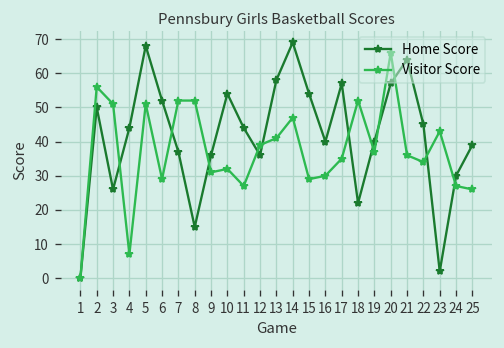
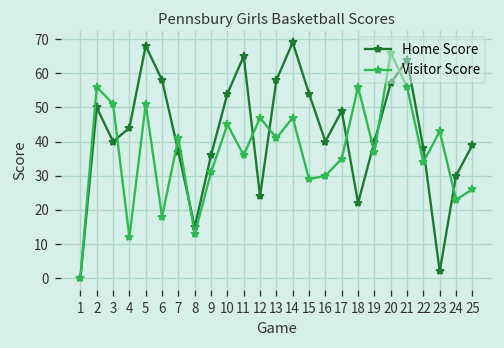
Home Score, 3: 26 -> 40
Visitor Score, 4: 7 -> 12
Home Score, 6: 52 -> 58
Visitor Score, 6: 29 -> 18
Visitor Score, 7: 52 -> 41
Visitor Score, 8: 52 -> 13
Visitor Score, 10: 32 -> 45
Home Score, 11: 44 -> 65
Visitor Score, 11: 27 -> 36
Home Score, 12: 36 -> 24
Visitor Score, 12: 39 -> 47
Home Score, 17: 57 -> 49
Visitor Score, 18: 52 -> 56
Visitor Score, 21: 36 -> 56
Home Score, 22: 45 -> 38
Visitor Score, 24: 27 -> 23
